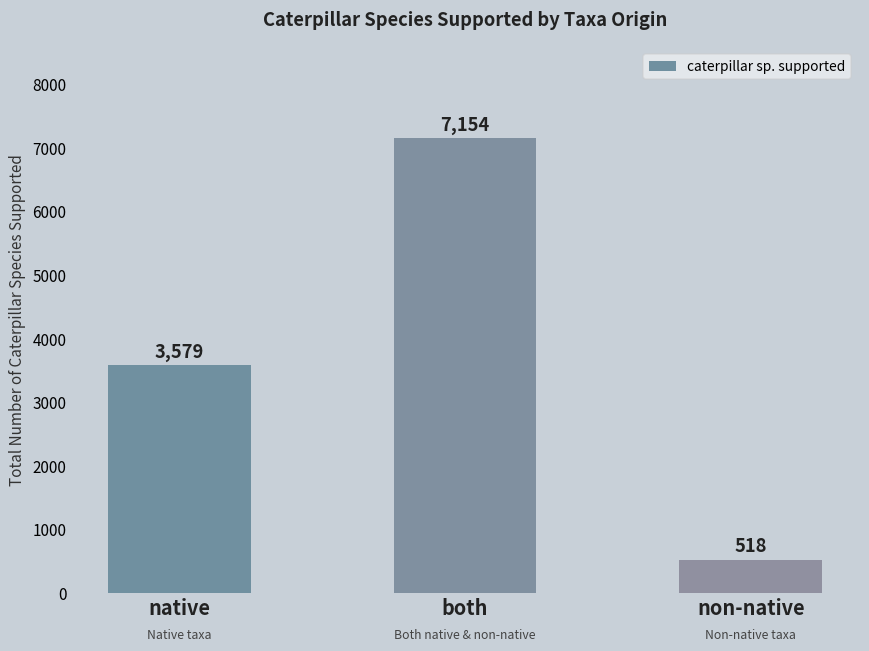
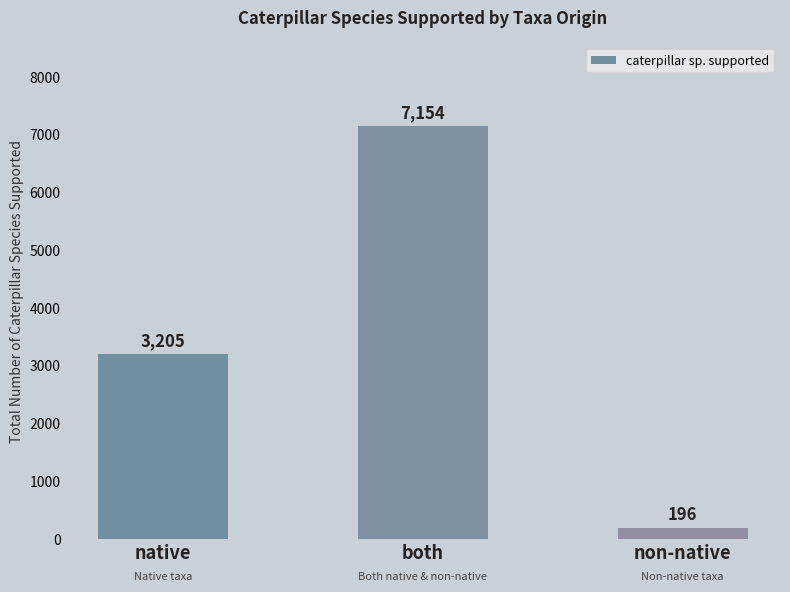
native: 3,579 -> 3,205
non-native: 518 -> 196
